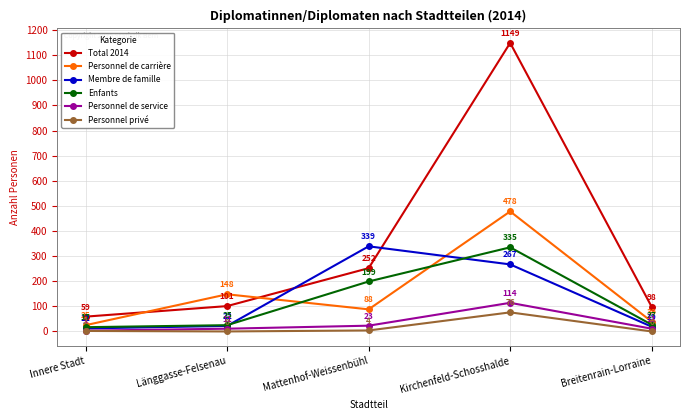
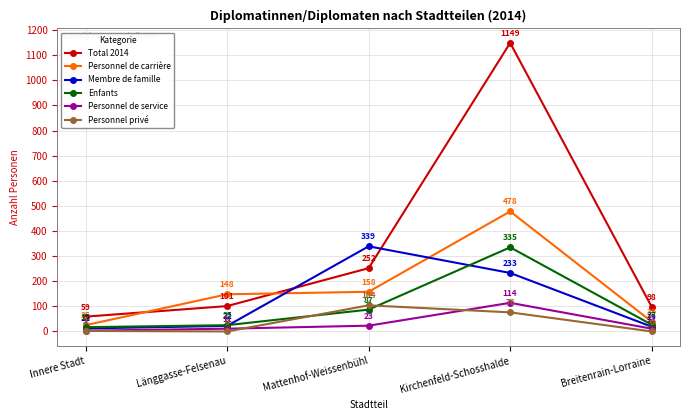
Personnel de carrière, Mattenhof-Weissenbühl: 88 -> 158
Enfants, Mattenhof-Weissenbühl: 199 -> 87
Personnel privé, Mattenhof-Weissenbühl: 4 -> 104
Membre de famille, Kirchenfeld-Schosshalde: 267 -> 233
